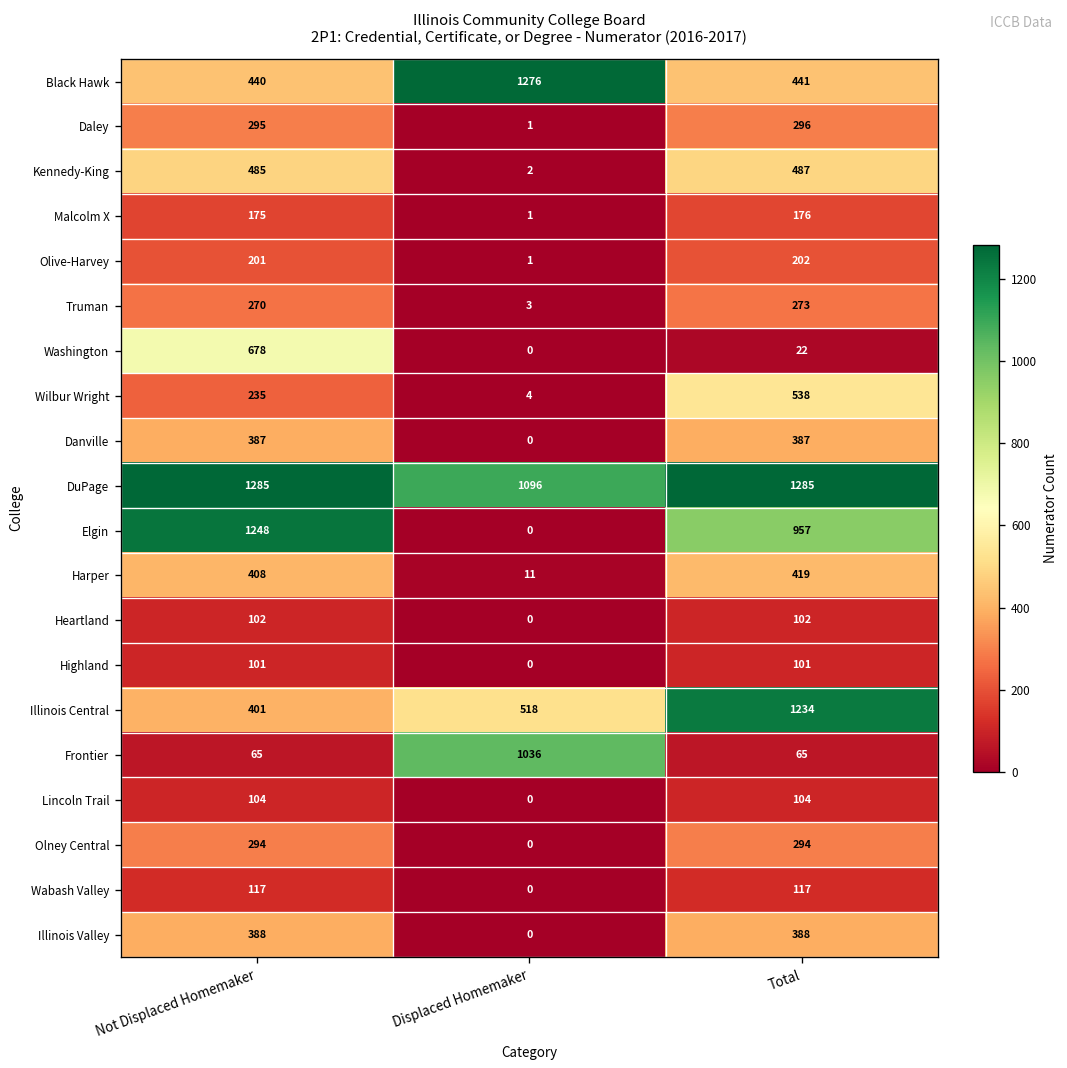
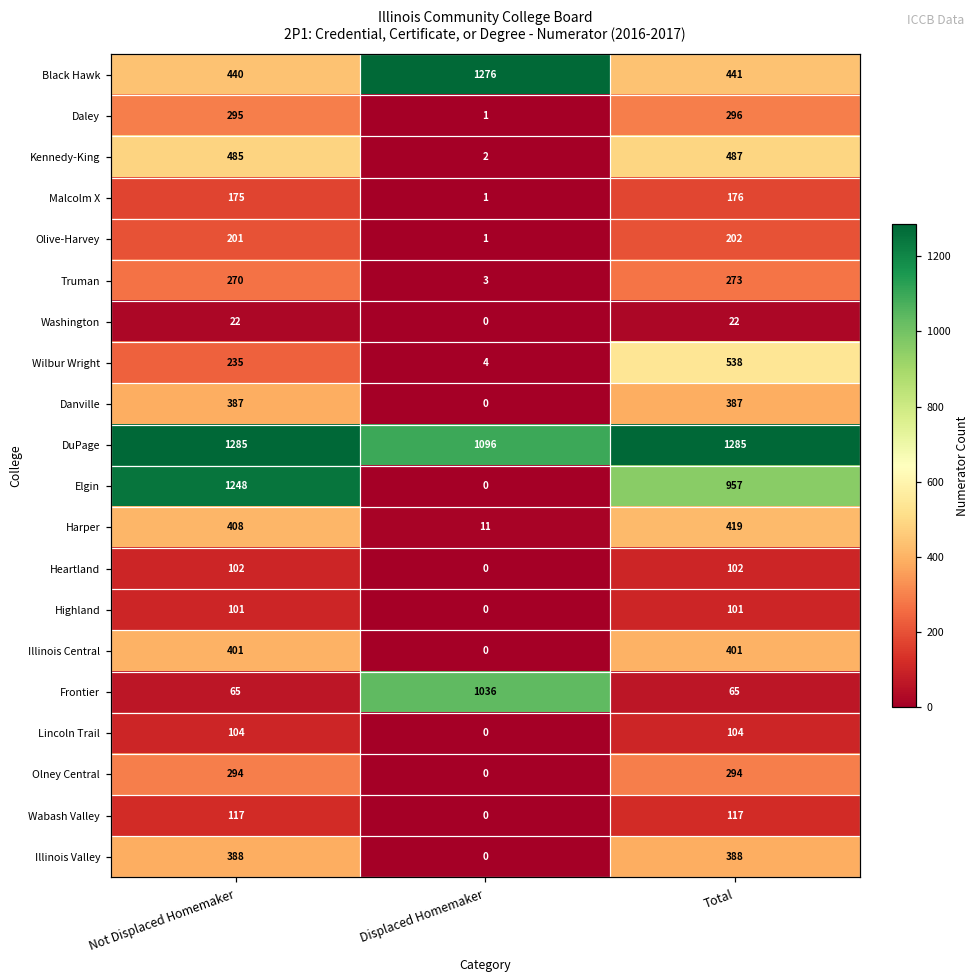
Washington, Not Displaced Homemaker: 678 -> 22
Illinois Central, Displaced Homemaker: 518 -> 0
Illinois Central, Total: 1234 -> 401
